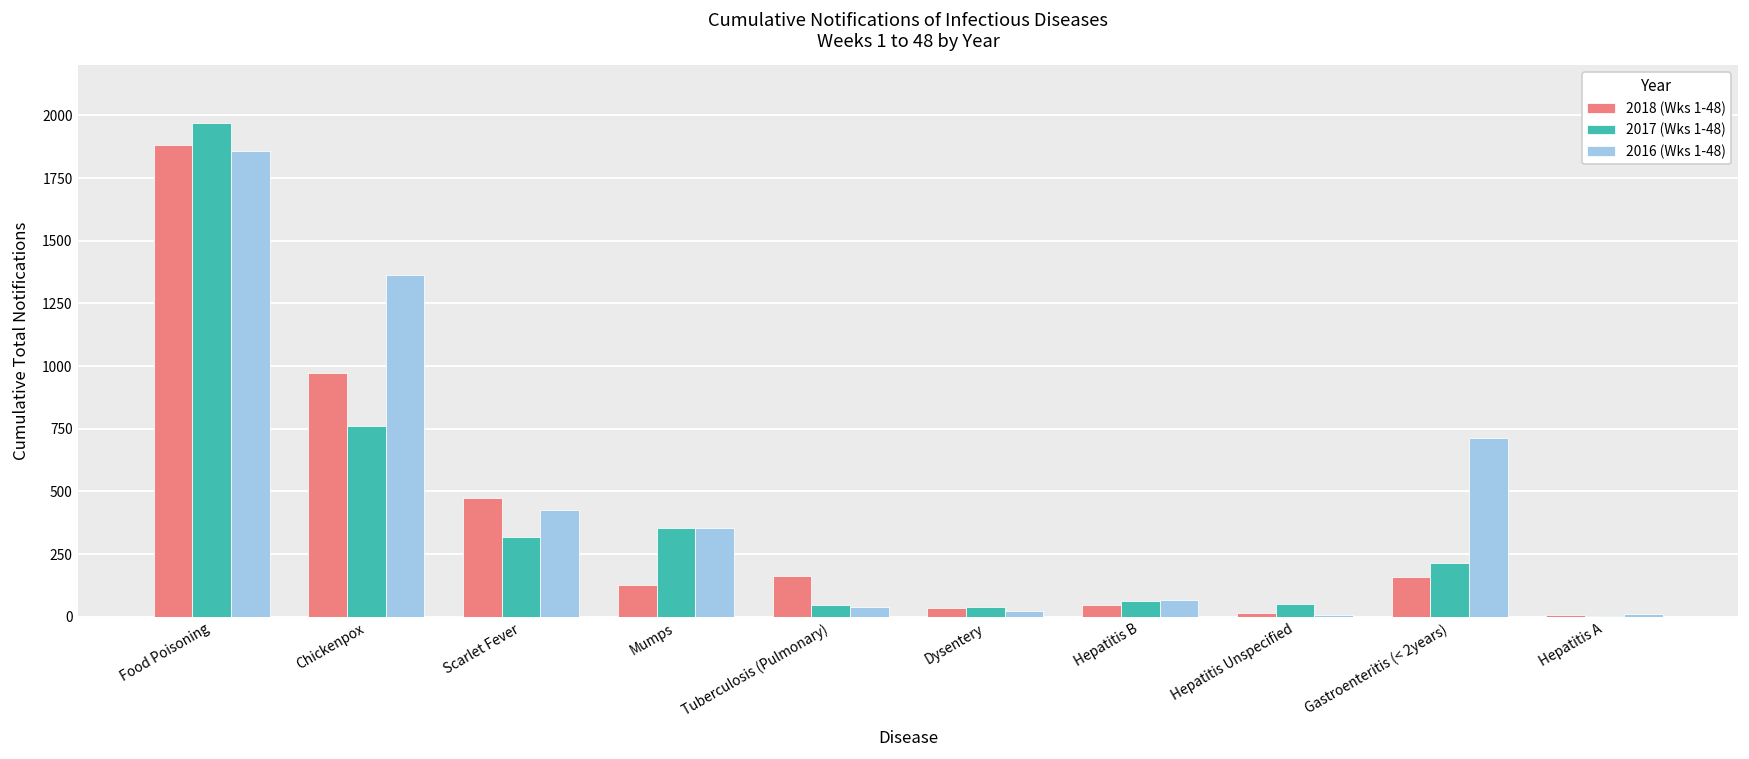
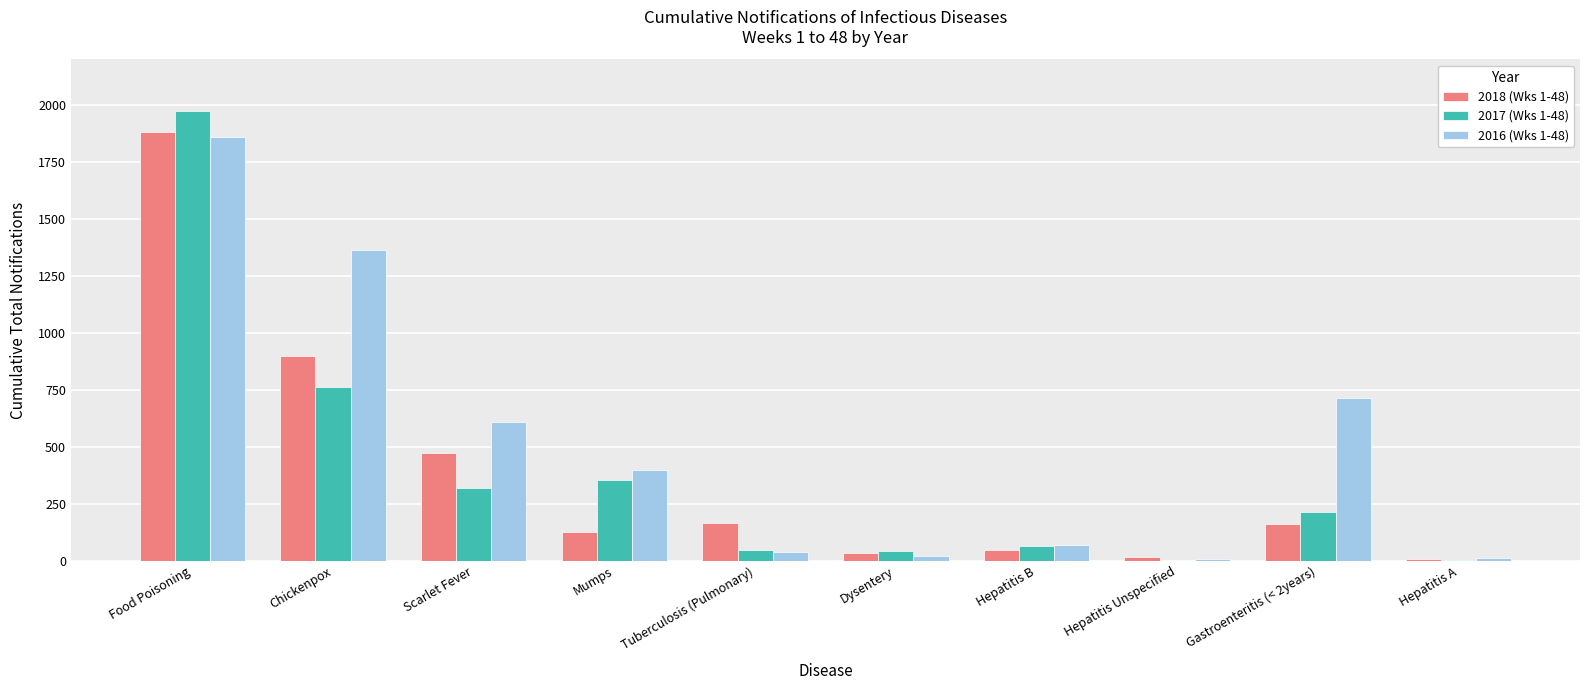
2018 (Wks 1-48), Chickenpox: 970 -> 900
2016 (Wks 1-48), Scarlet Fever: 420 -> 610
2016 (Wks 1-48), Mumps: 360 -> 400
2017 (Wks 1-48), Hepatitis Unspecified: 50 -> 0
